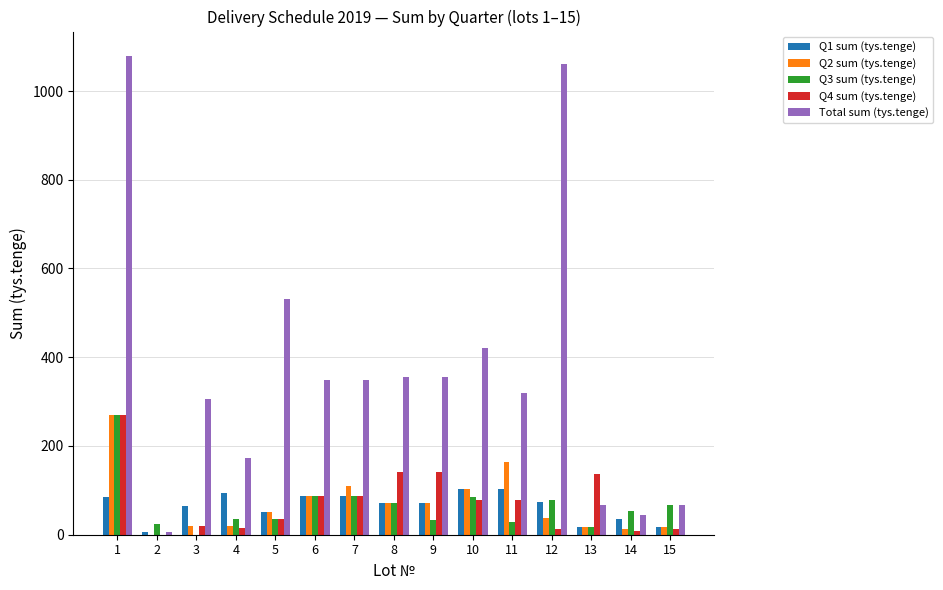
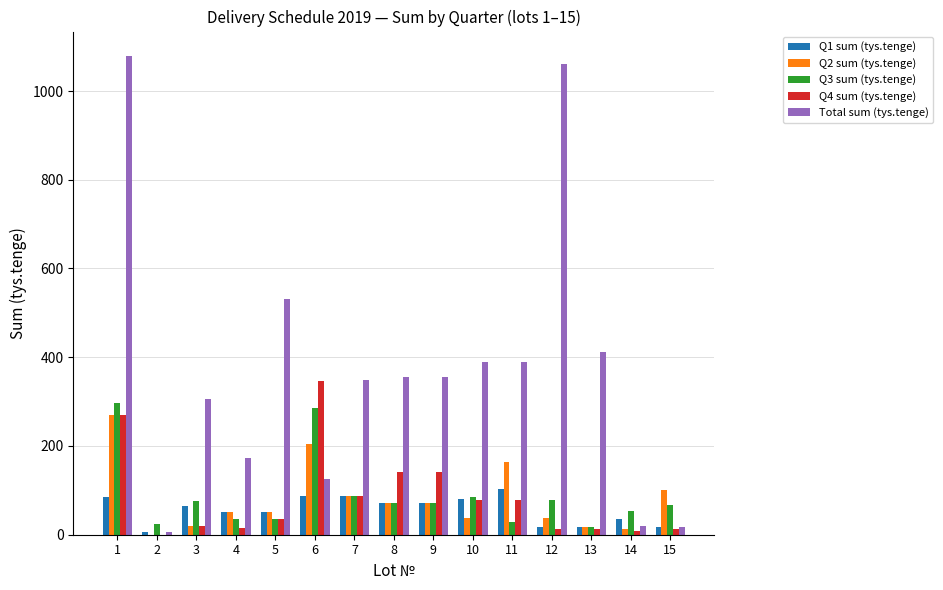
Q3 sum (tys.tenge), 1: 270 -> 300
Q3 sum (tys.tenge), 3: 0 -> 80
Q1 sum (tys.tenge), 4: 90 -> 50
Q2 sum (tys.tenge), 4: 20 -> 50
Q2 sum (tys.tenge), 6: 90 -> 210
Q3 sum (tys.tenge), 6: 90 -> 290
Q4 sum (tys.tenge), 6: 90 -> 350
Total sum (tys.tenge), 6: 350 -> 130
Q2 sum (tys.tenge), 7: 110 -> 90
Q3 sum (tys.tenge), 9: 30 -> 70
Q1 sum (tys.tenge), 10: 100 -> 80
Q2 sum (tys.tenge), 10: 100 -> 40
Total sum (tys.tenge), 10: 420 -> 390
Total sum (tys.tenge), 11: 320 -> 390
Q1 sum (tys.tenge), 12: 70 -> 20
Q4 sum (tys.tenge), 13: 140 -> 10
Total sum (tys.tenge), 13: 70 -> 410
Total sum (tys.tenge), 14: 40 -> 20
Q2 sum (tys.tenge), 15: 20 -> 100
Total sum (tys.tenge), 15: 70 -> 20
